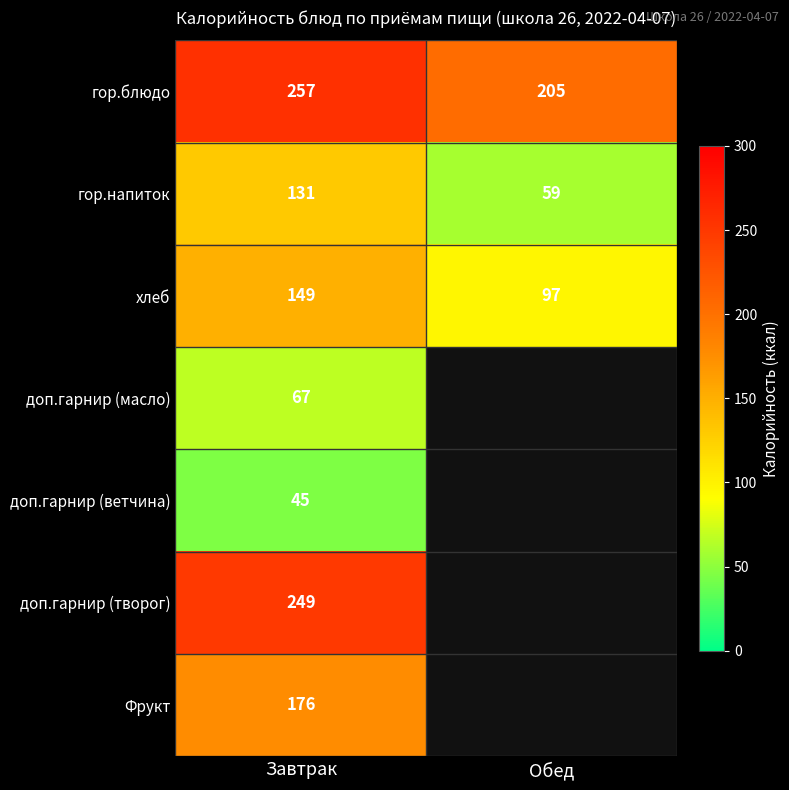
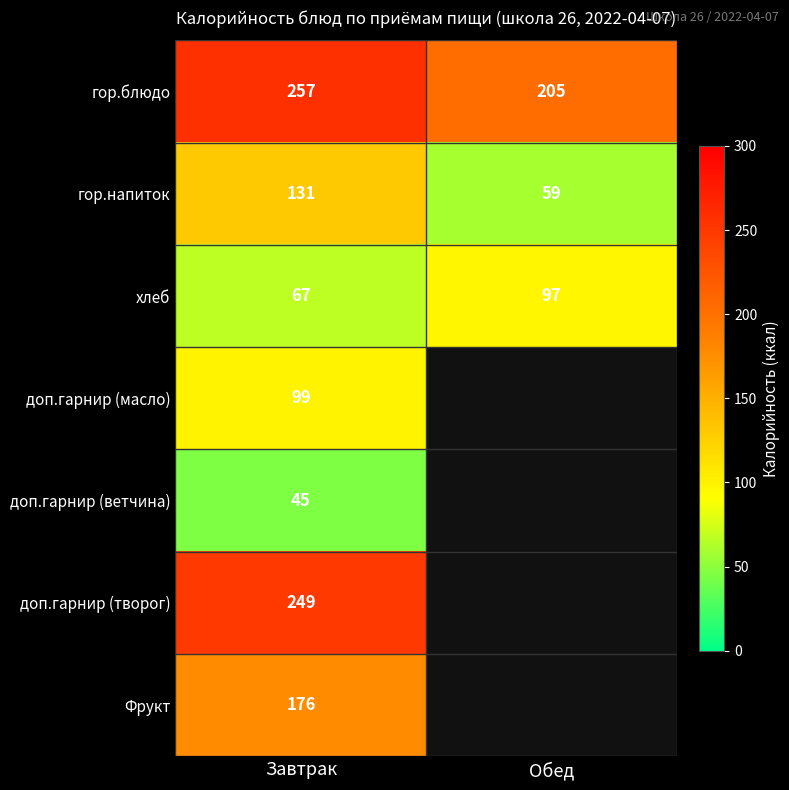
хлеб, Завтрак: 149 -> 67
доп.гарнир (масло), Завтрак: 67 -> 99
